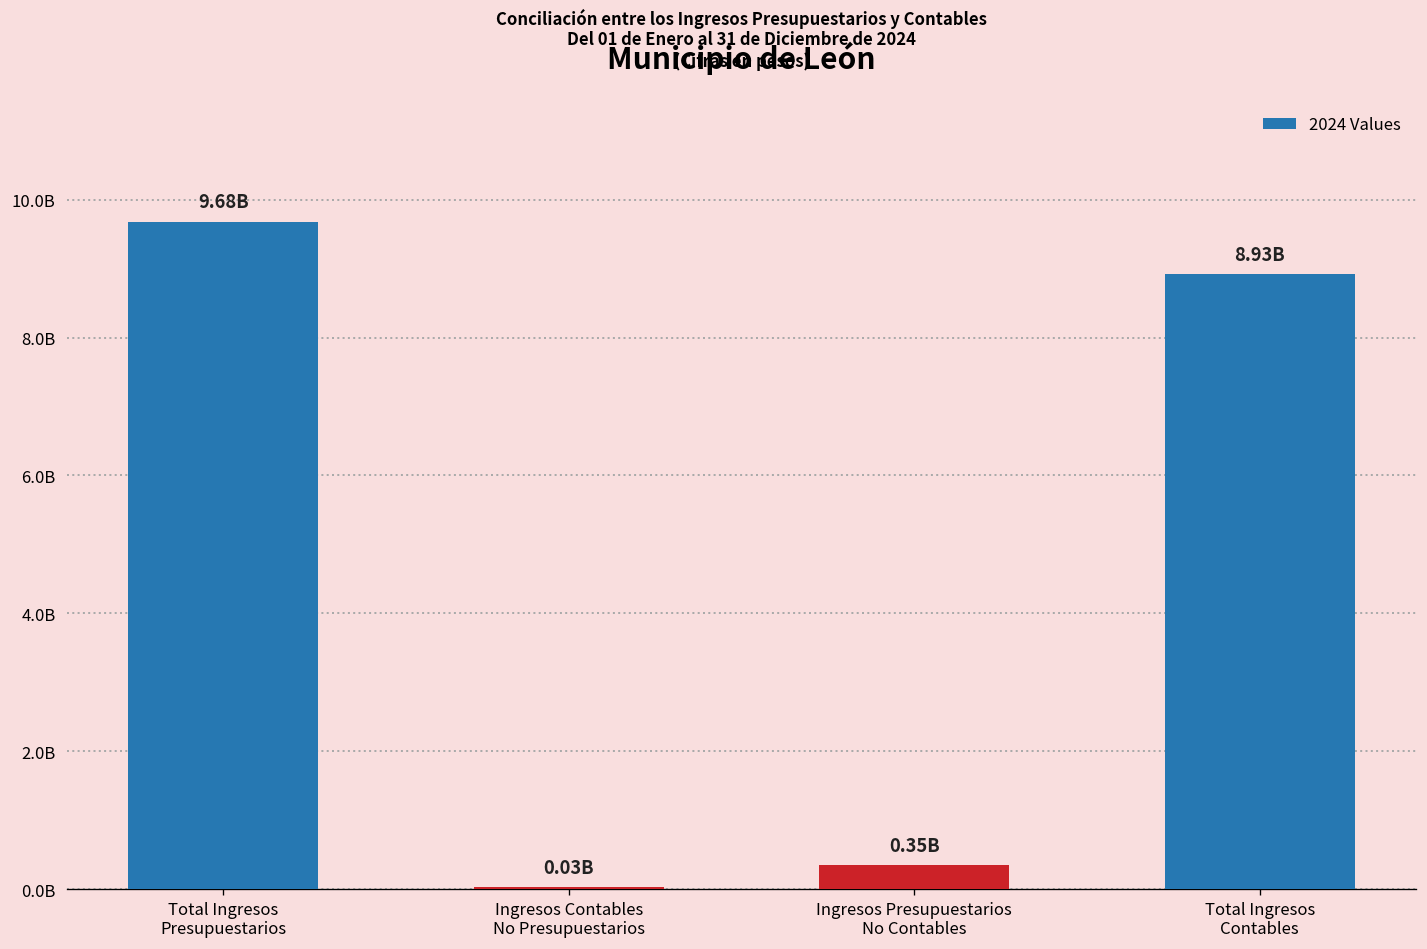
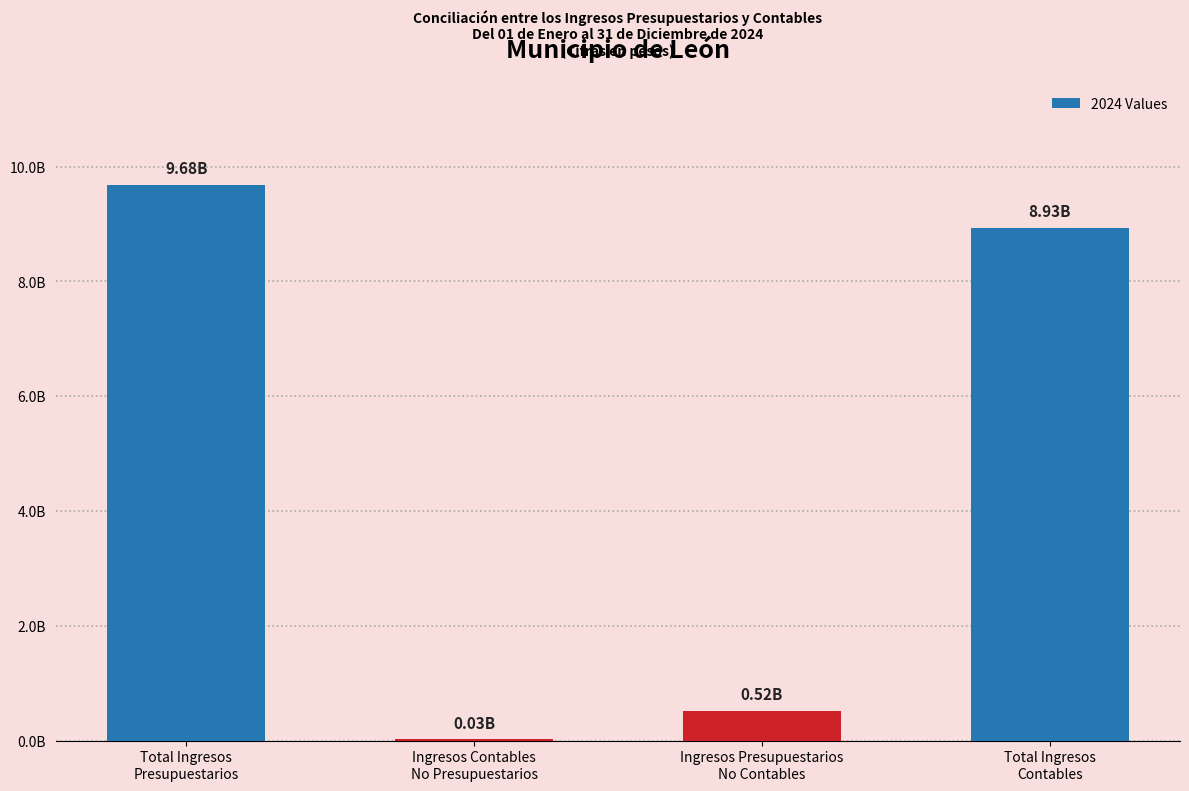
Ingresos Presupuestarios No Contables: 0.35B -> 0.52B
